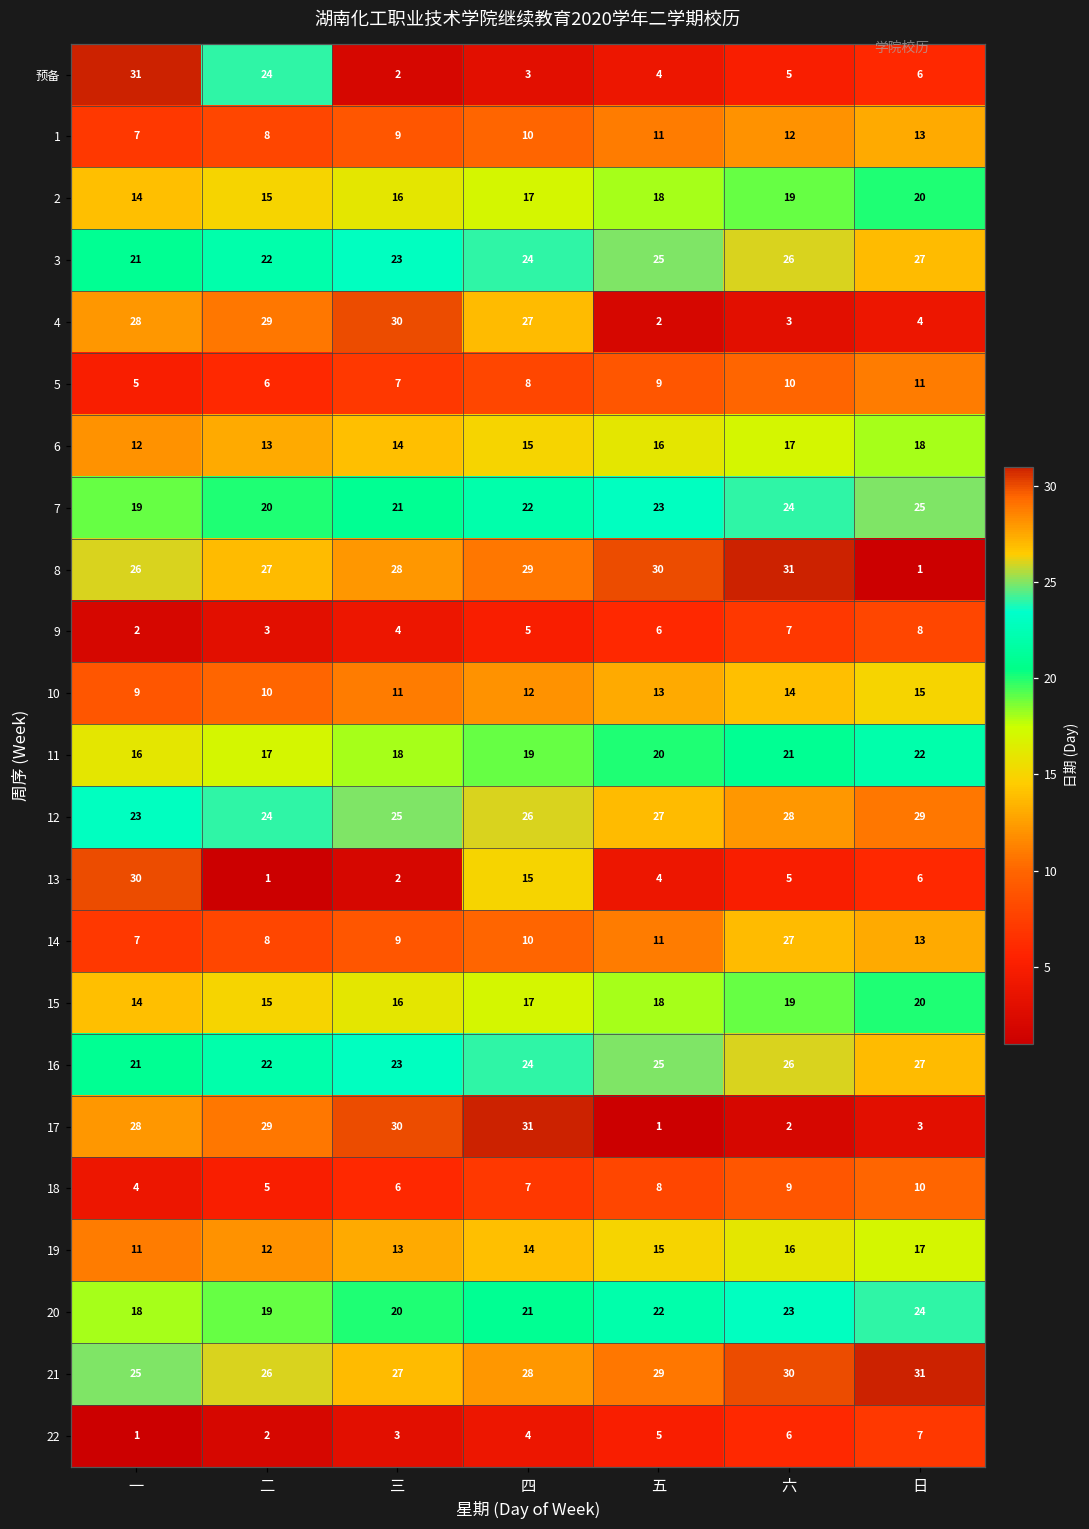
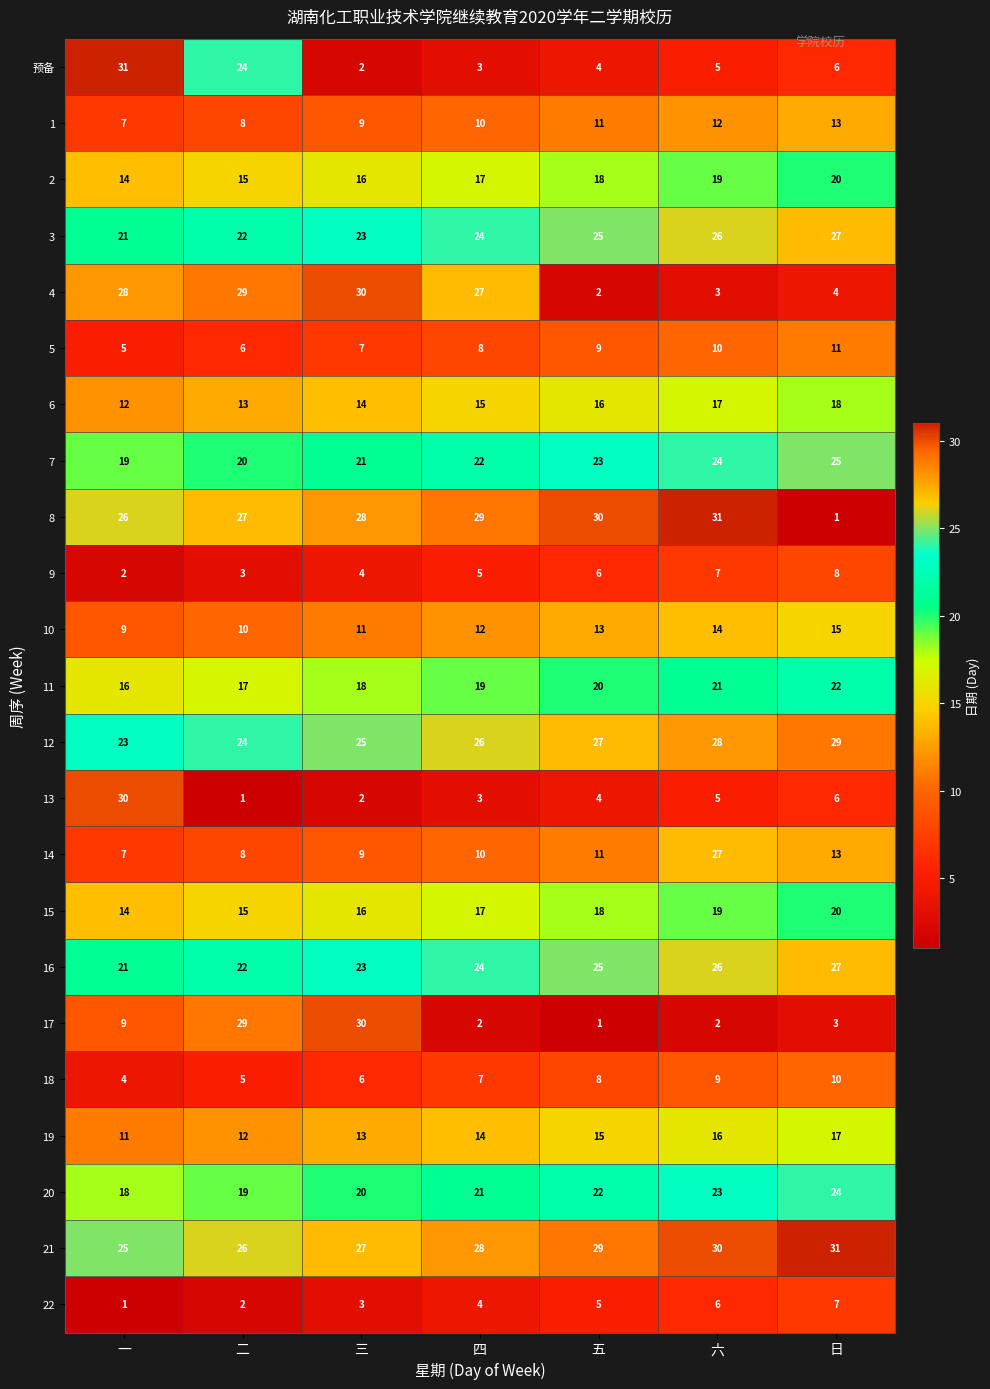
13, 四: 15 -> 3
17, 一: 28 -> 9
17, 四: 31 -> 2
